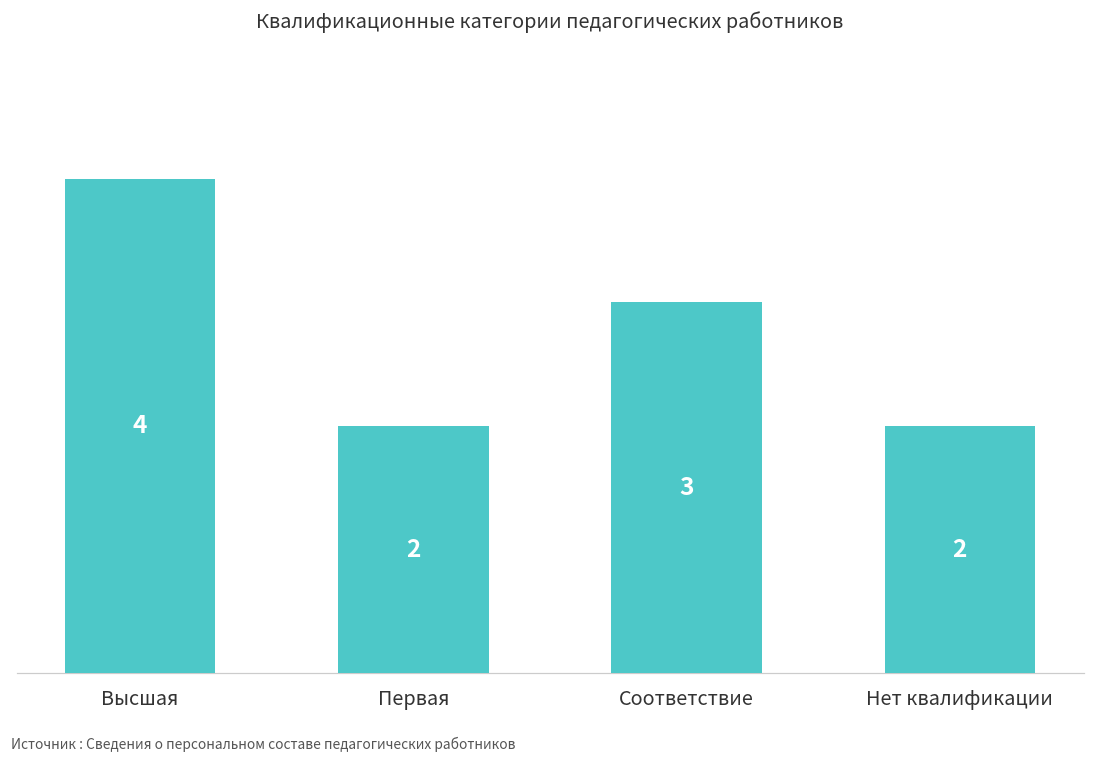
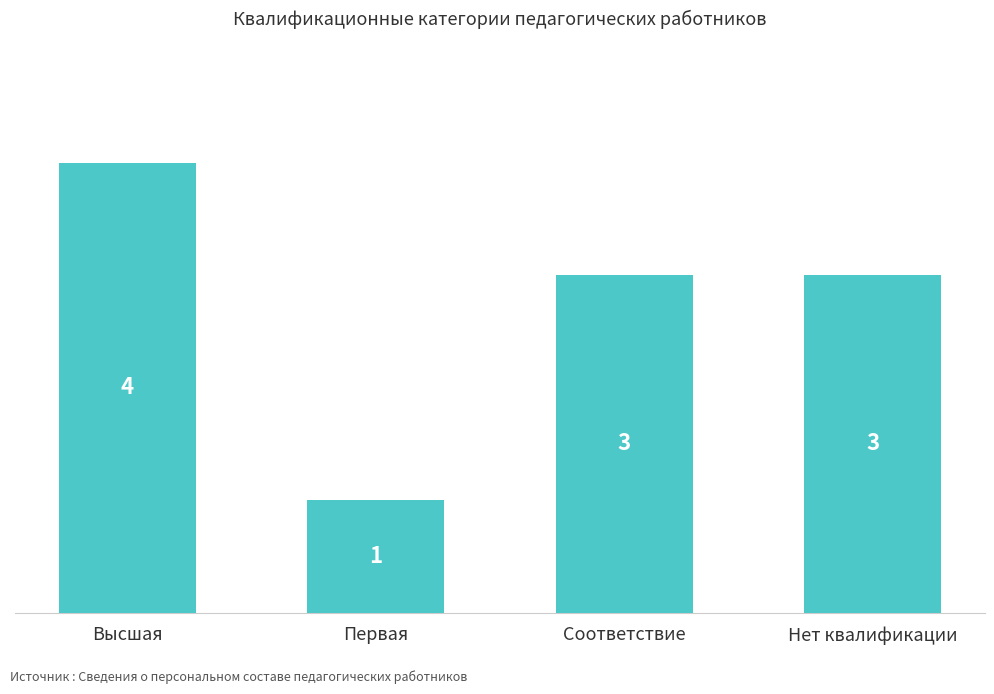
Первая: 2 -> 1
Нет квалификации: 2 -> 3
